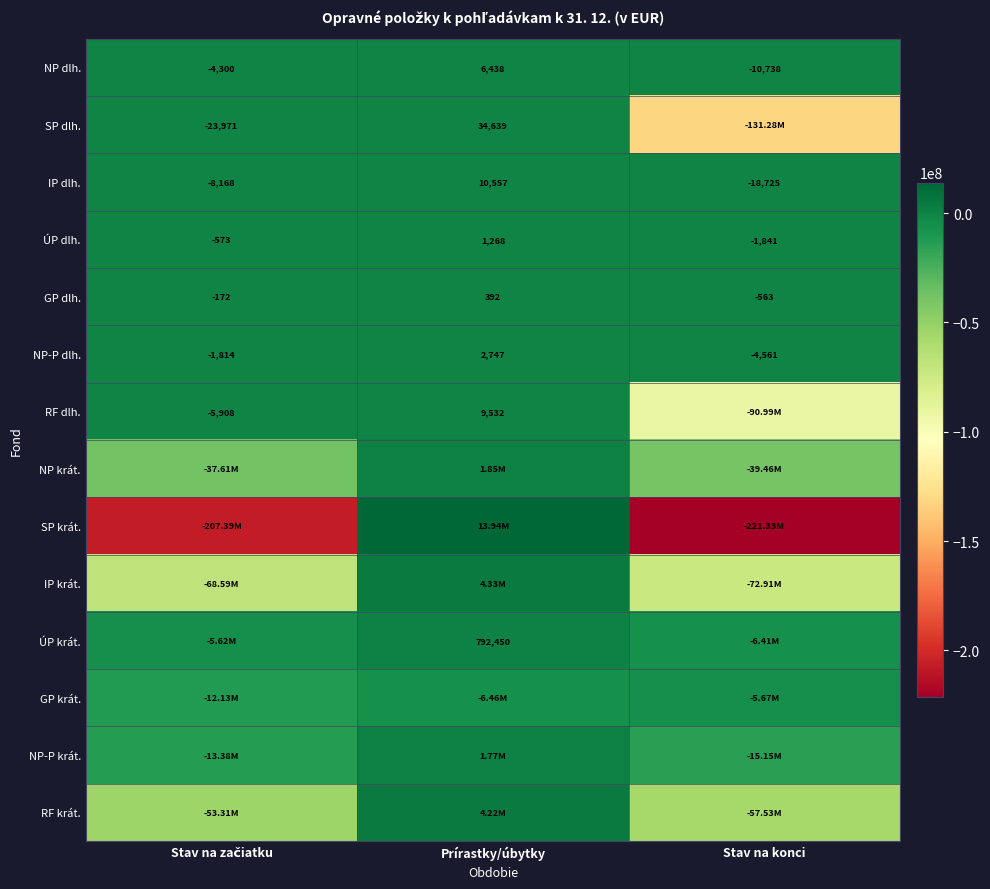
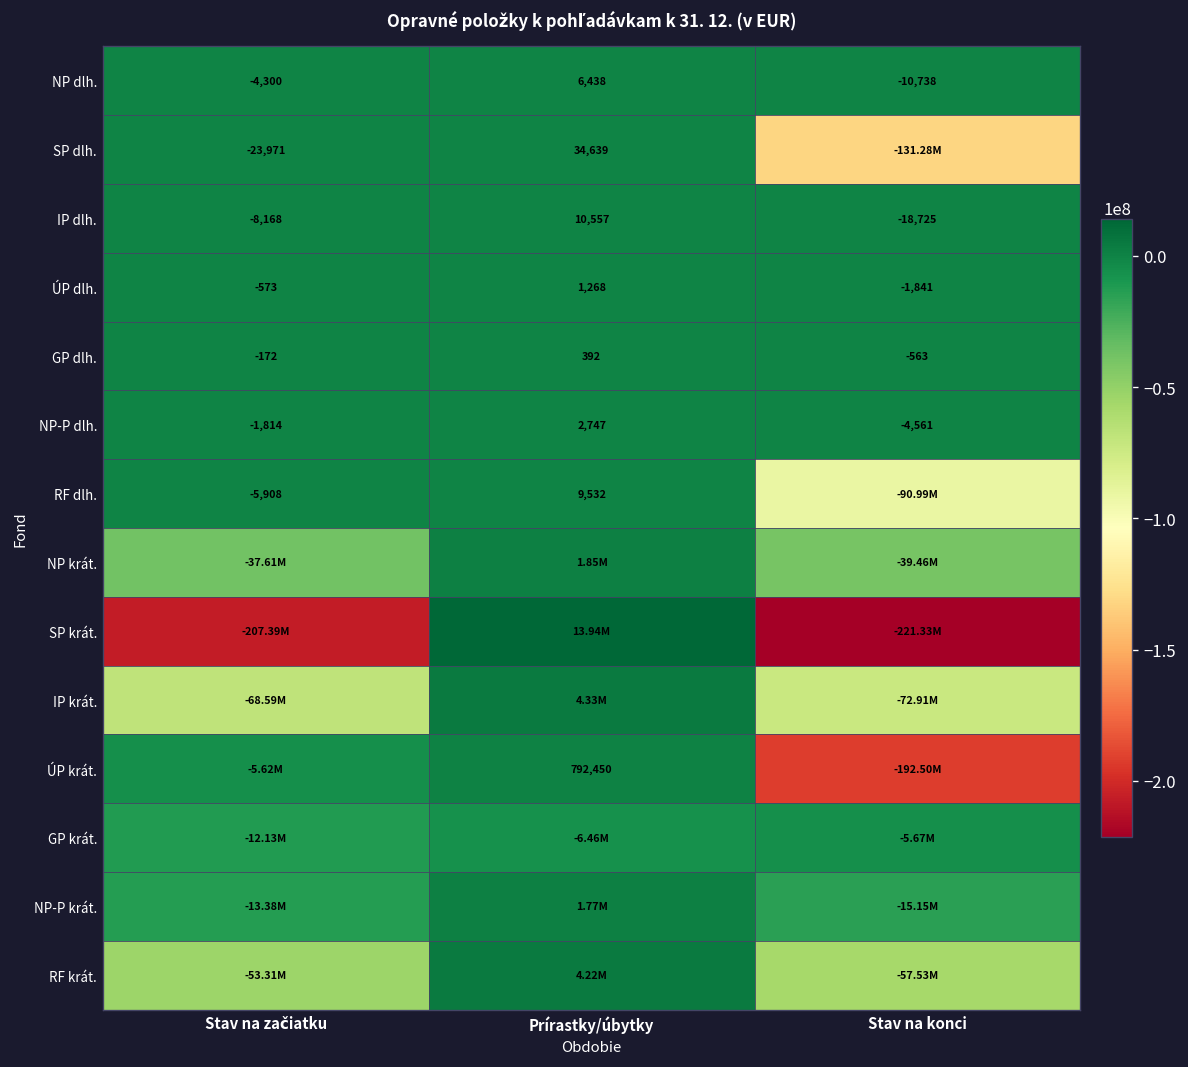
ÚP krát., Stav na konci: -6.41M -> -192.50M
